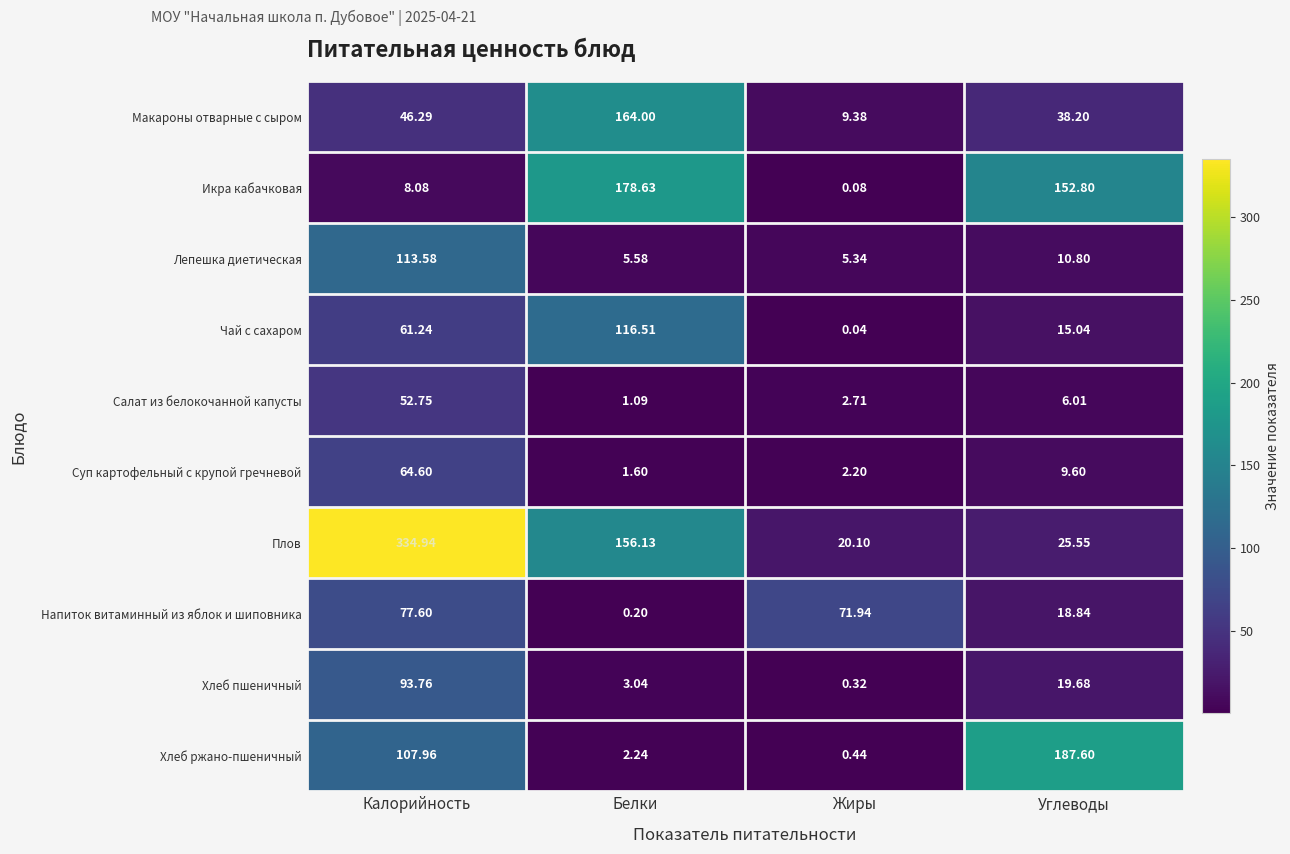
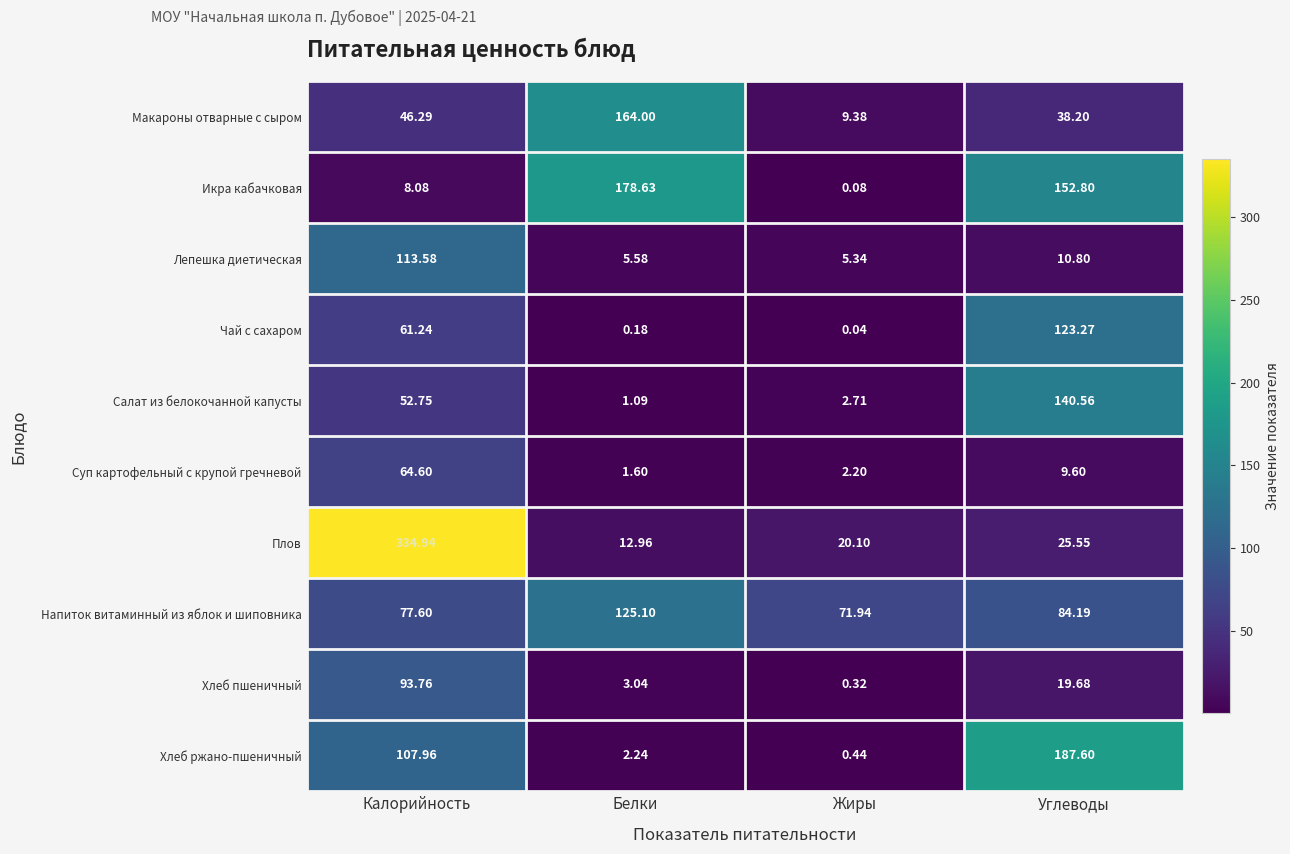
Чай с сахаром, Белки: 116.51 -> 0.18
Чай с сахаром, Углеводы: 15.04 -> 123.27
Салат из белокочанной капусты, Углеводы: 6.01 -> 140.56
Плов, Белки: 156.13 -> 12.96
Напиток витаминный из яблок и шиповника, Белки: 0.20 -> 125.10
Напиток витаминный из яблок и шиповника, Углеводы: 18.84 -> 84.19
